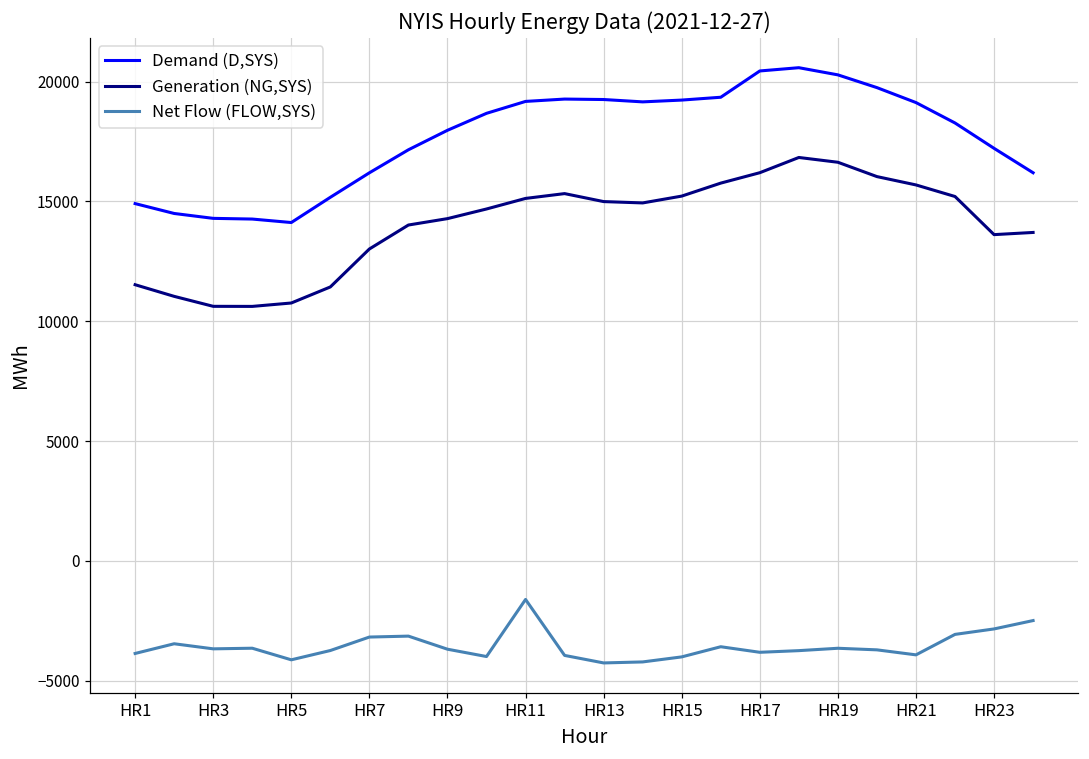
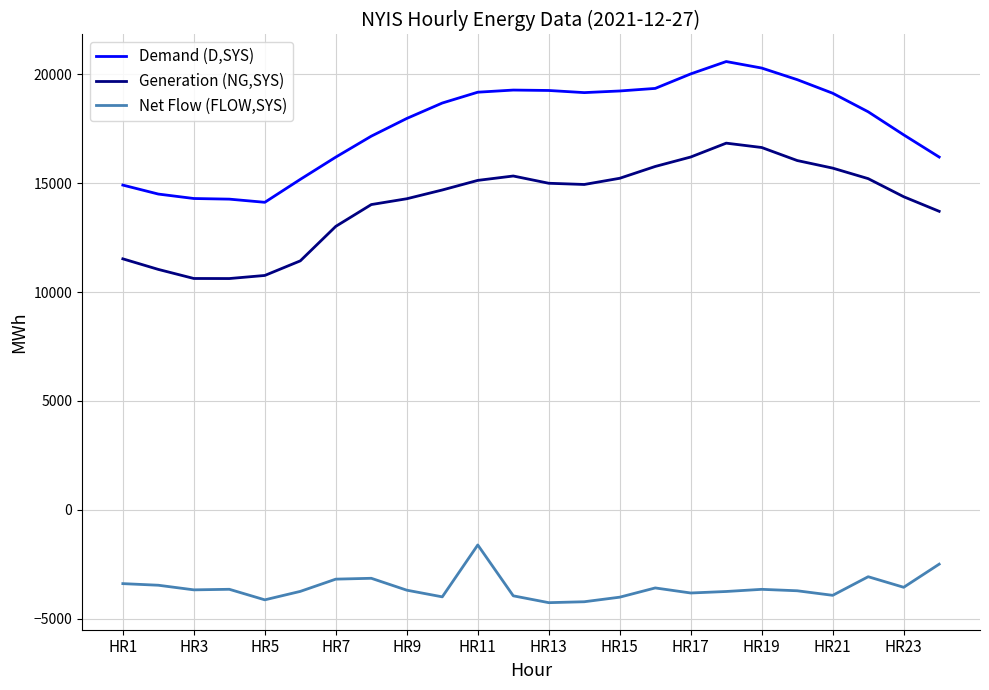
Net Flow (FLOW,SYS), HR1: -3900 -> -3400
Demand (D,SYS), HR17: 20400 -> 20000
Generation (NG,SYS), HR23: 13600 -> 14400
Net Flow (FLOW,SYS), HR23: -2800 -> -3600
